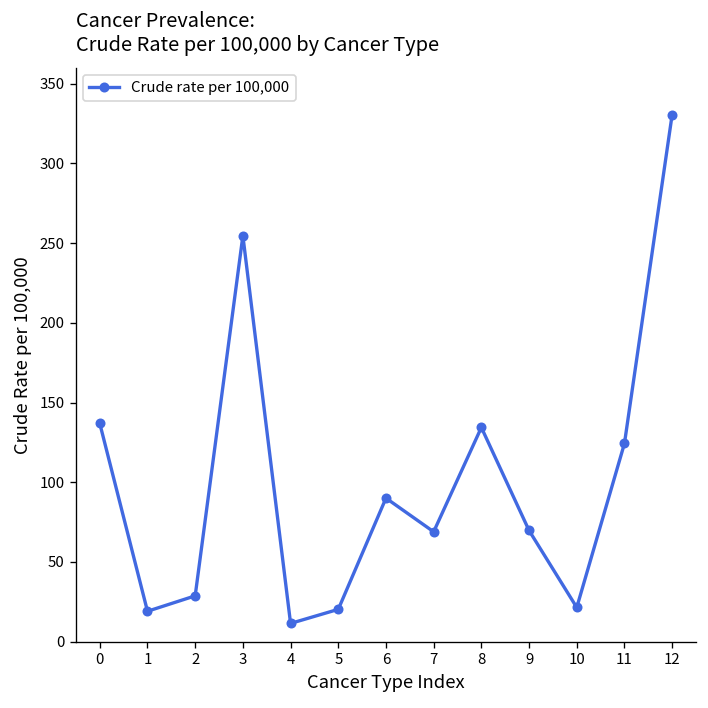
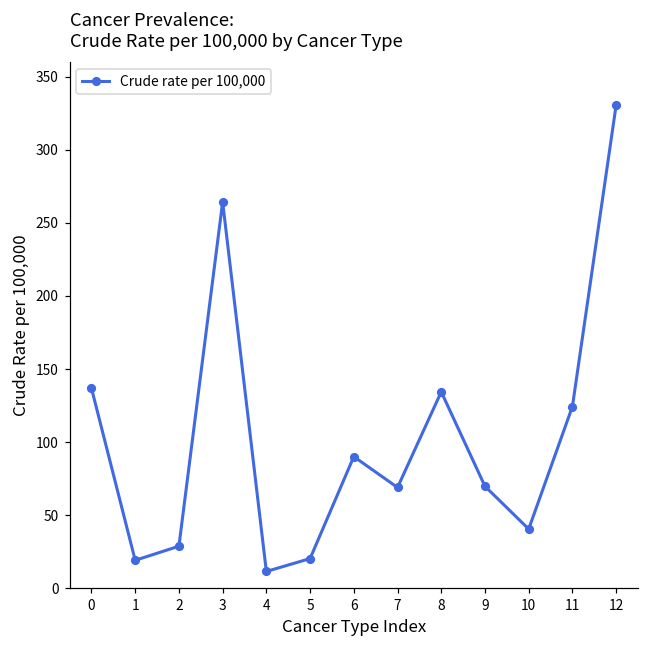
3: 255 -> 264
10: 21 -> 40
